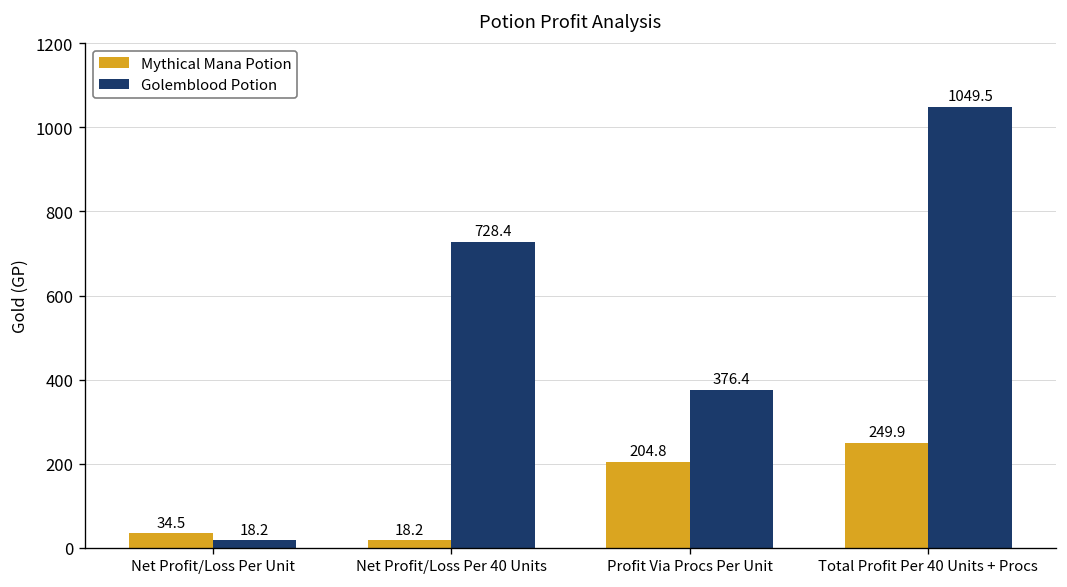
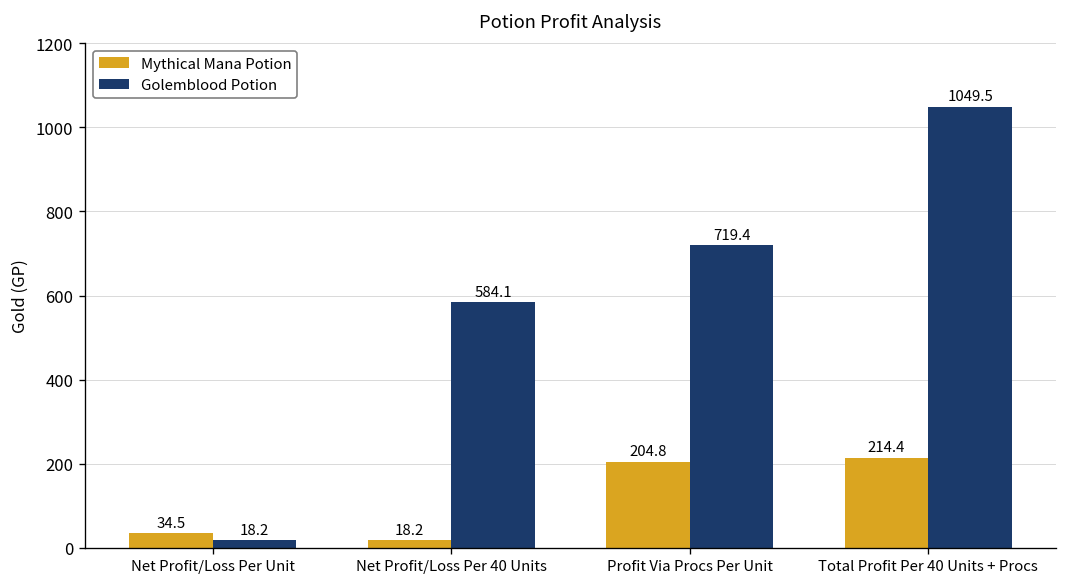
Golemblood Potion, Net Profit/Loss Per 40 Units: 728.4 -> 584.1
Golemblood Potion, Profit Via Procs Per Unit: 376.4 -> 719.4
Mythical Mana Potion, Total Profit Per 40 Units + Procs: 249.9 -> 214.4
